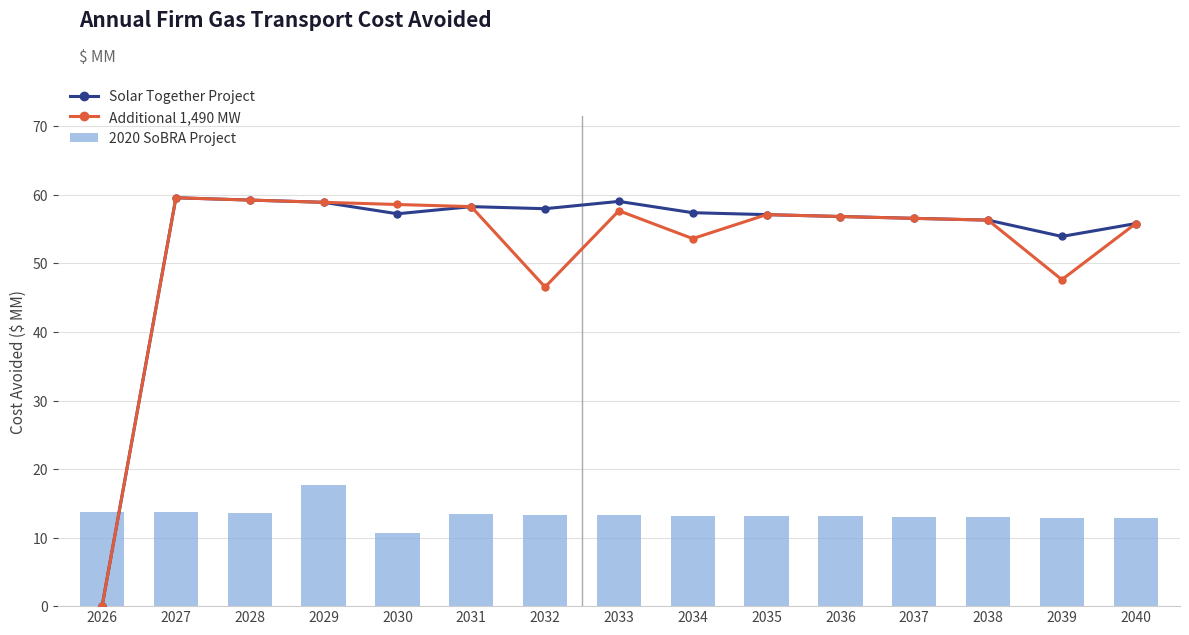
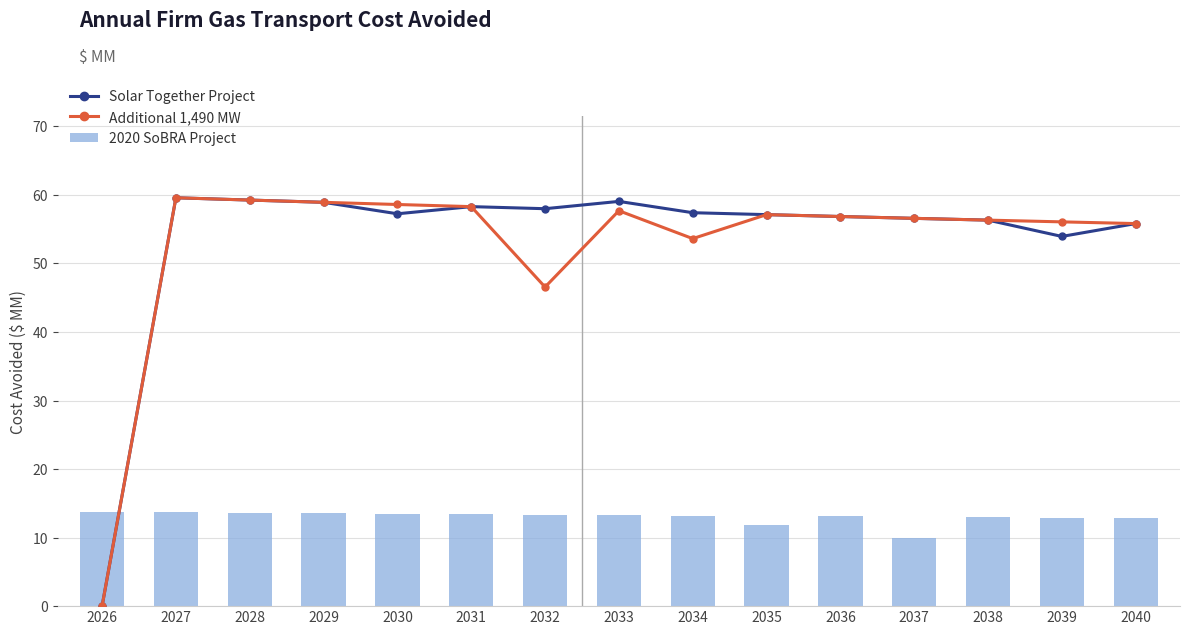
2020 SoBRA Project, 2029: 18 -> 14
2020 SoBRA Project, 2030: 11 -> 13
2020 SoBRA Project, 2035: 13 -> 12
2020 SoBRA Project, 2037: 13 -> 10
Additional 1,490 MW, 2039: 48 -> 56
